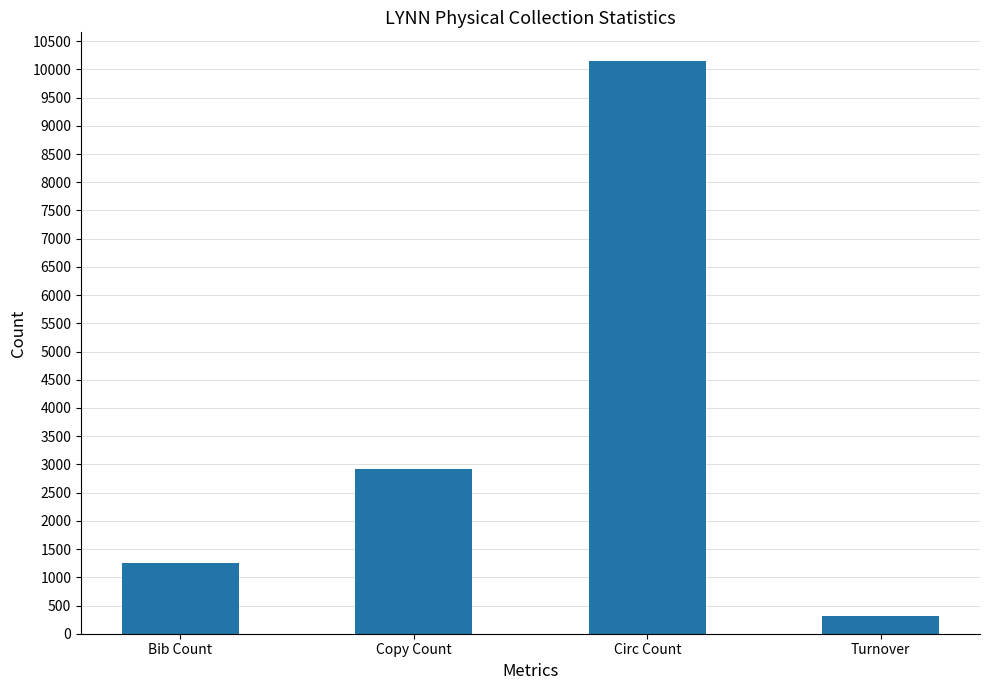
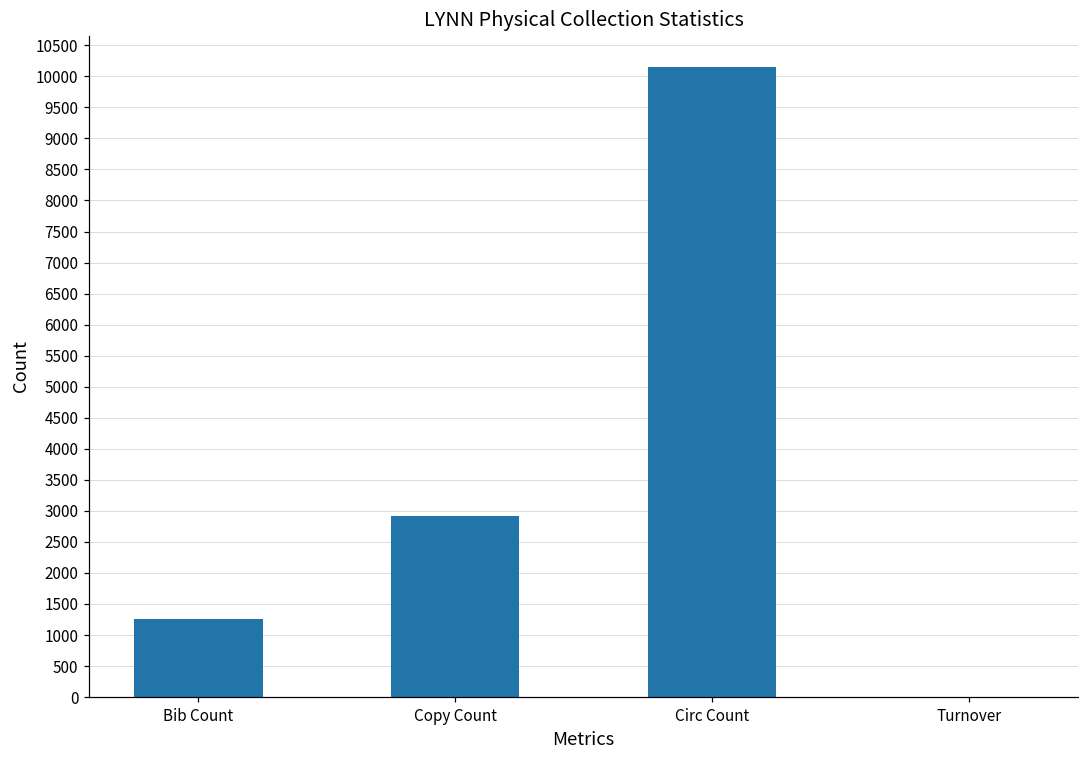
Turnover: 300 -> 0
